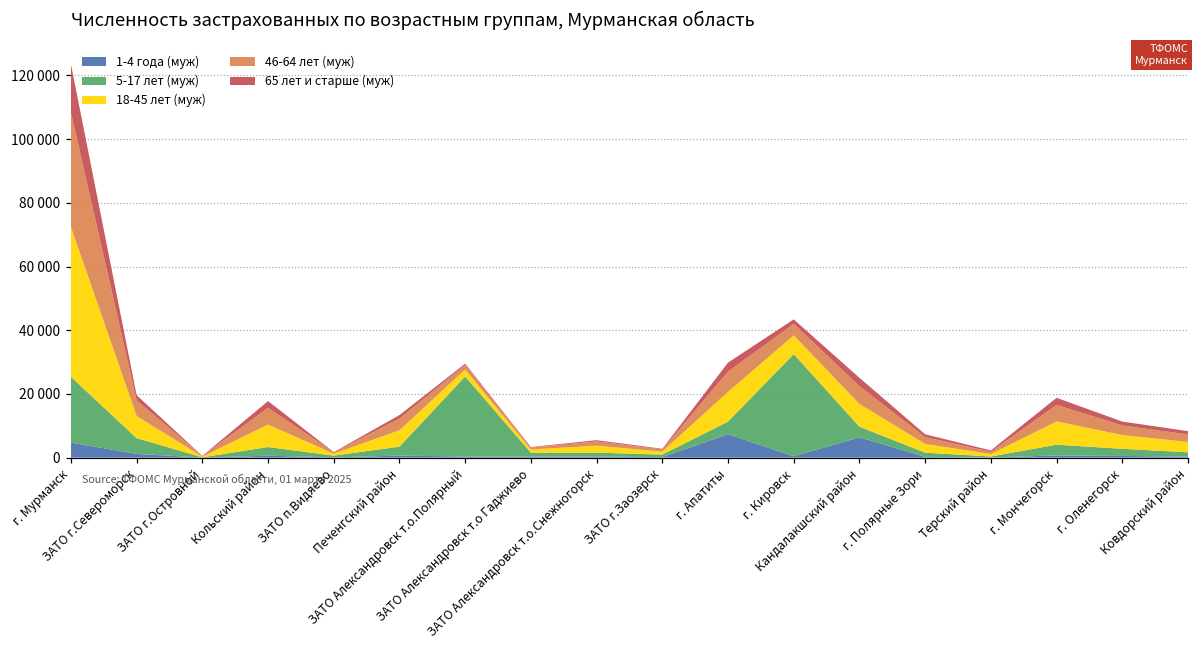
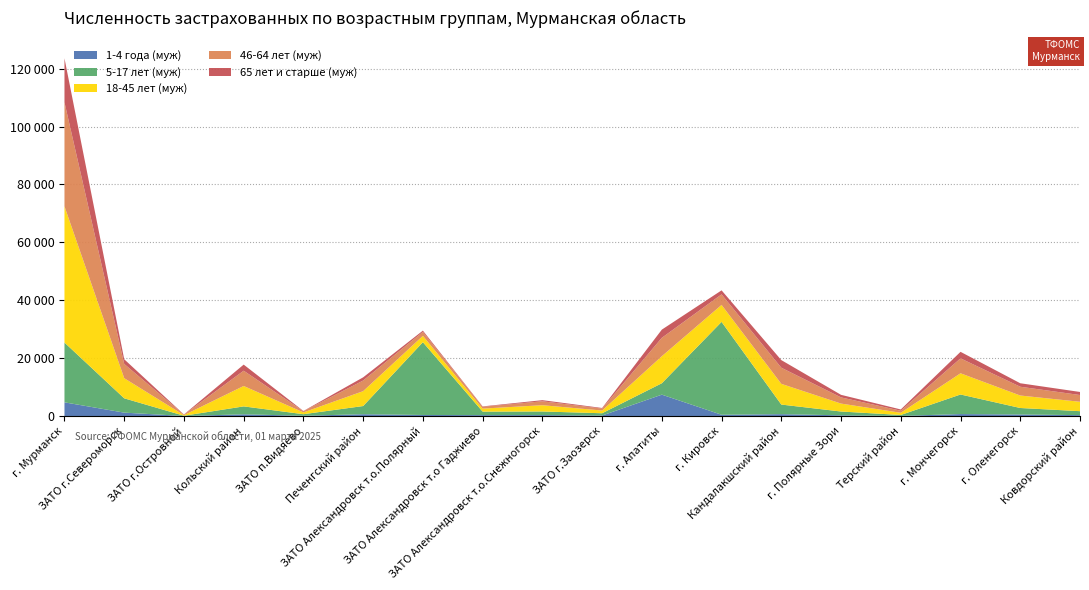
1-4 года (муж), Кандалакшский район: 6000 -> 1000
5-17 лет (муж), г. Мончегорск: 3000 -> 7000
